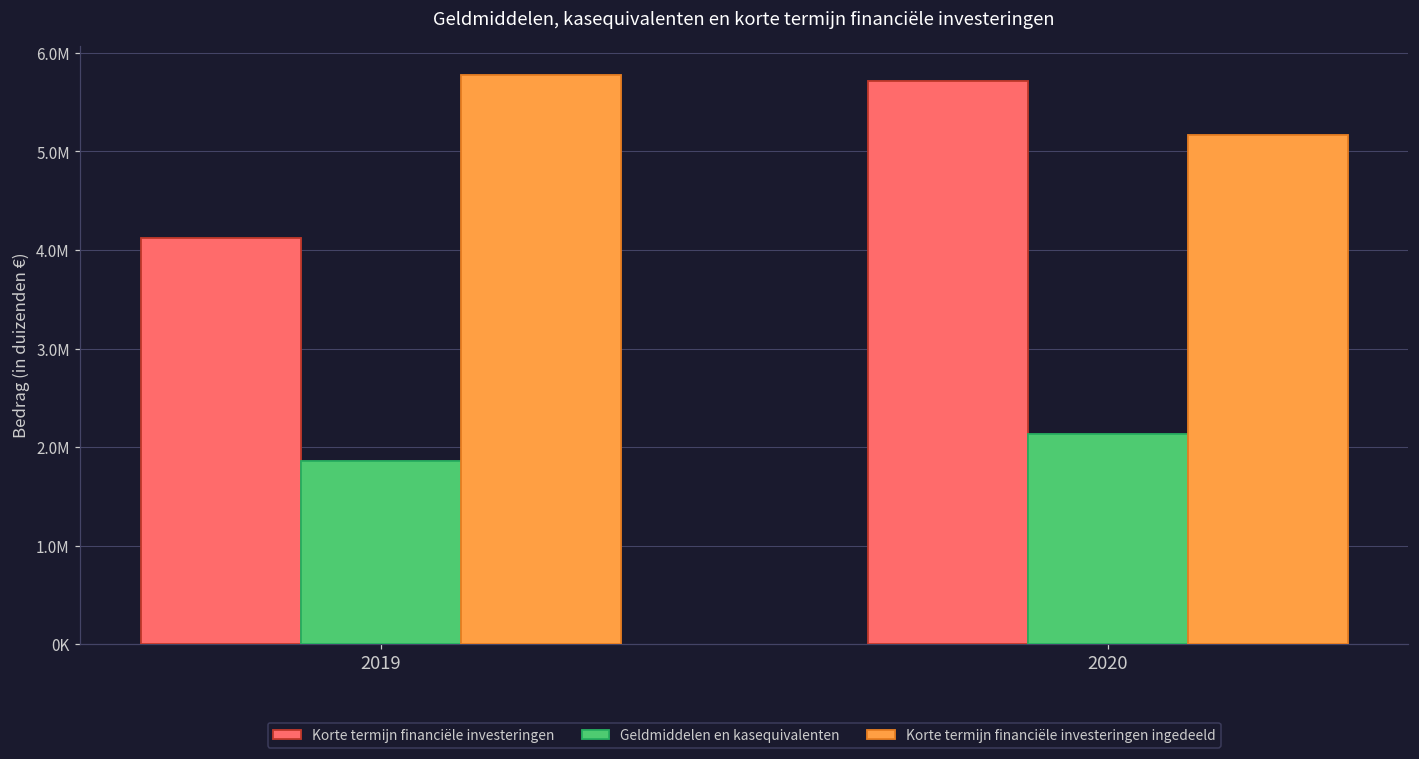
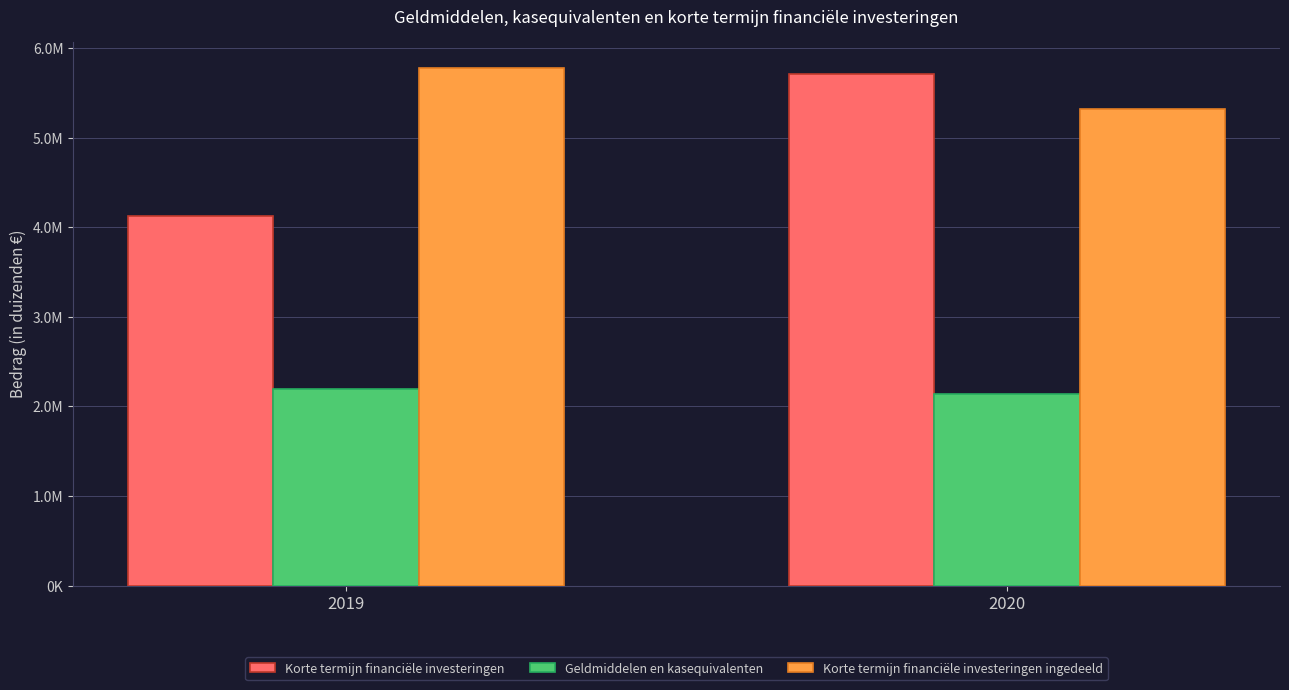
Geldmiddelen en kasequivalenten, 2019: 1900000 -> 2200000
Korte termijn financiële investeringen ingedeeld, 2020: 5200000 -> 5300000
